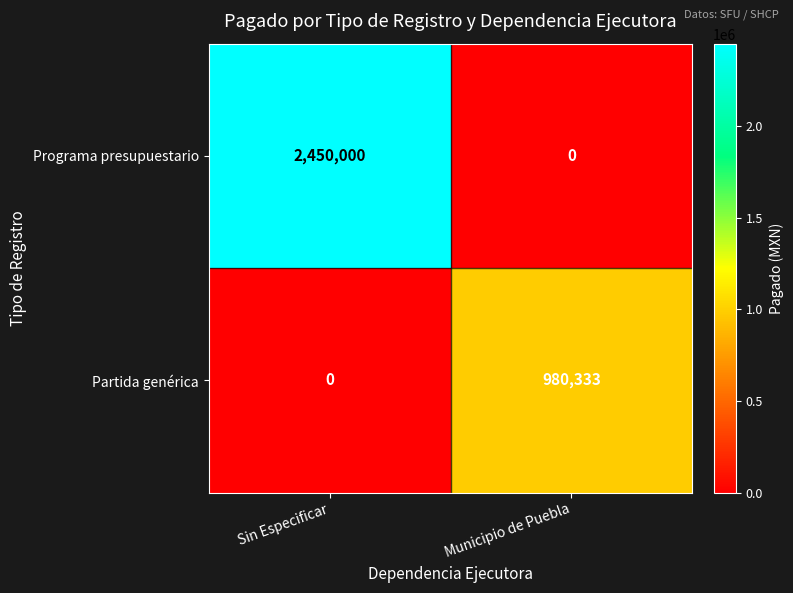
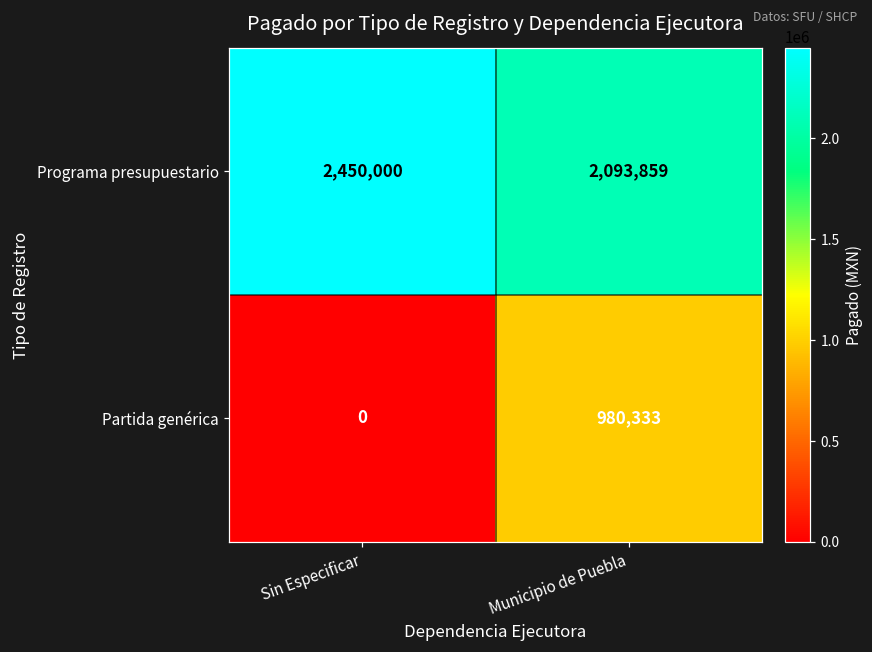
Programa presupuestario, Municipio de Puebla: 0 -> 2,093,859
